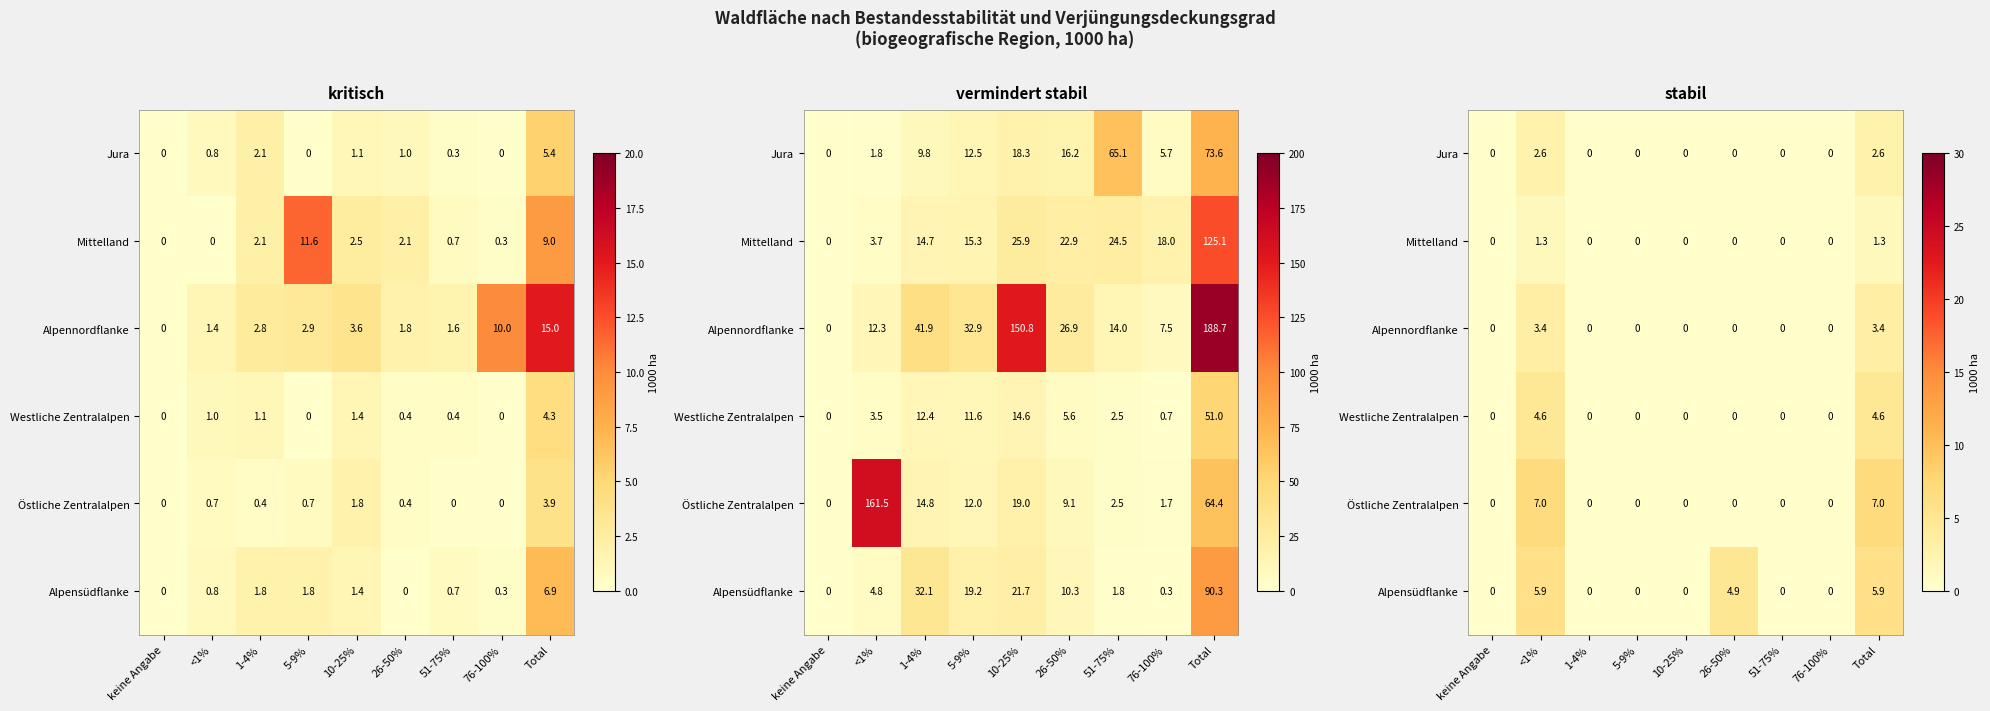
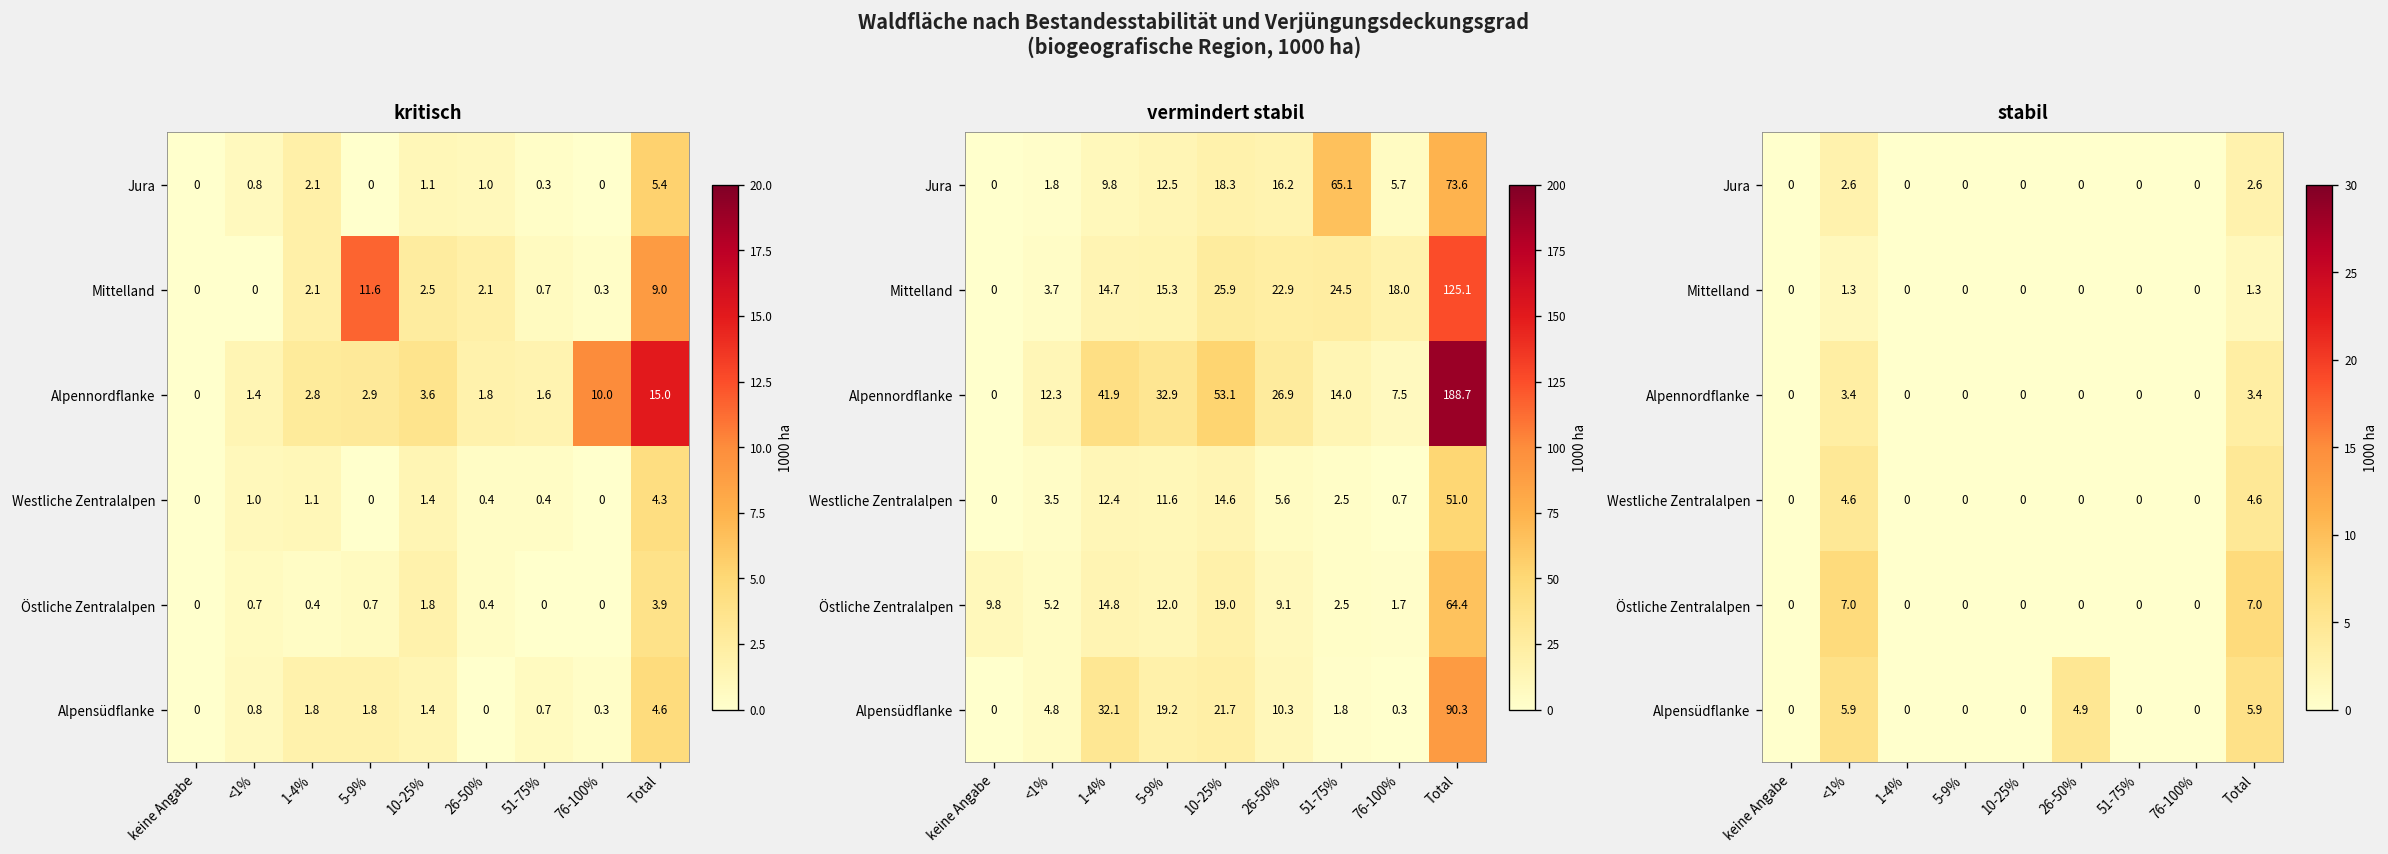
kritisch, Alpensüdflanke, Total: 6.9 -> 4.6
vermindert stabil, Alpennordflanke, 10-25%: 150.8 -> 53.1
vermindert stabil, Östliche Zentralalpen, keine Angabe: 0 -> 9.8
vermindert stabil, Östliche Zentralalpen, <1%: 161.5 -> 5.2
